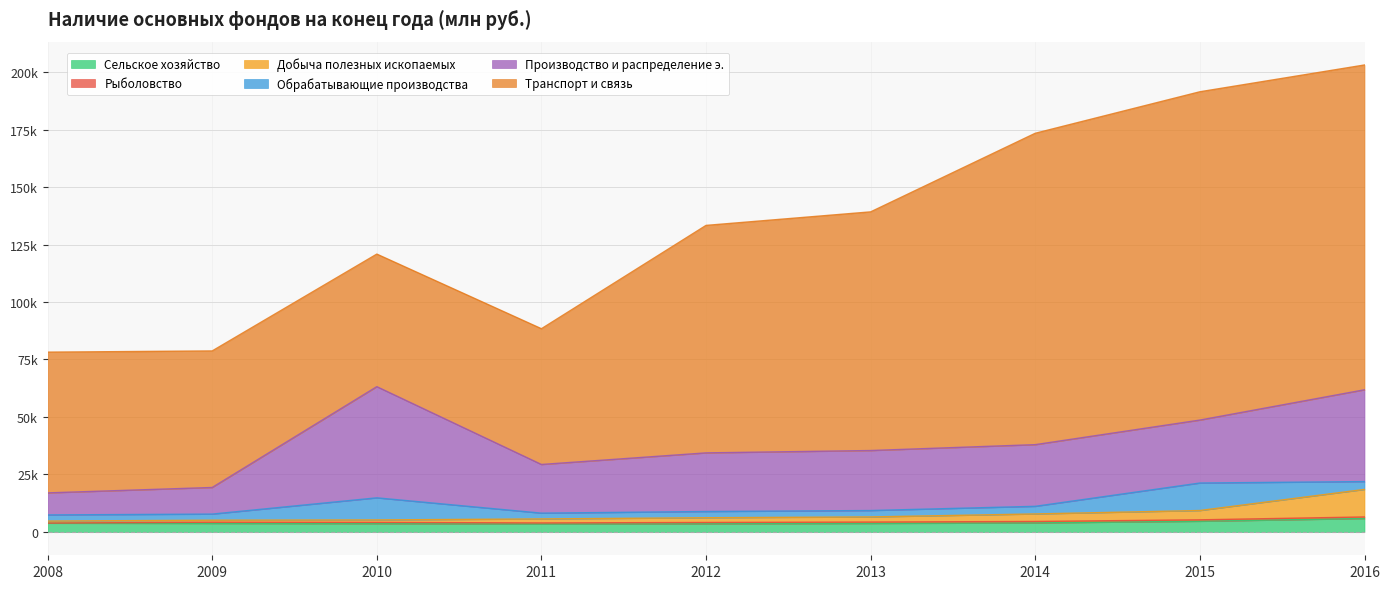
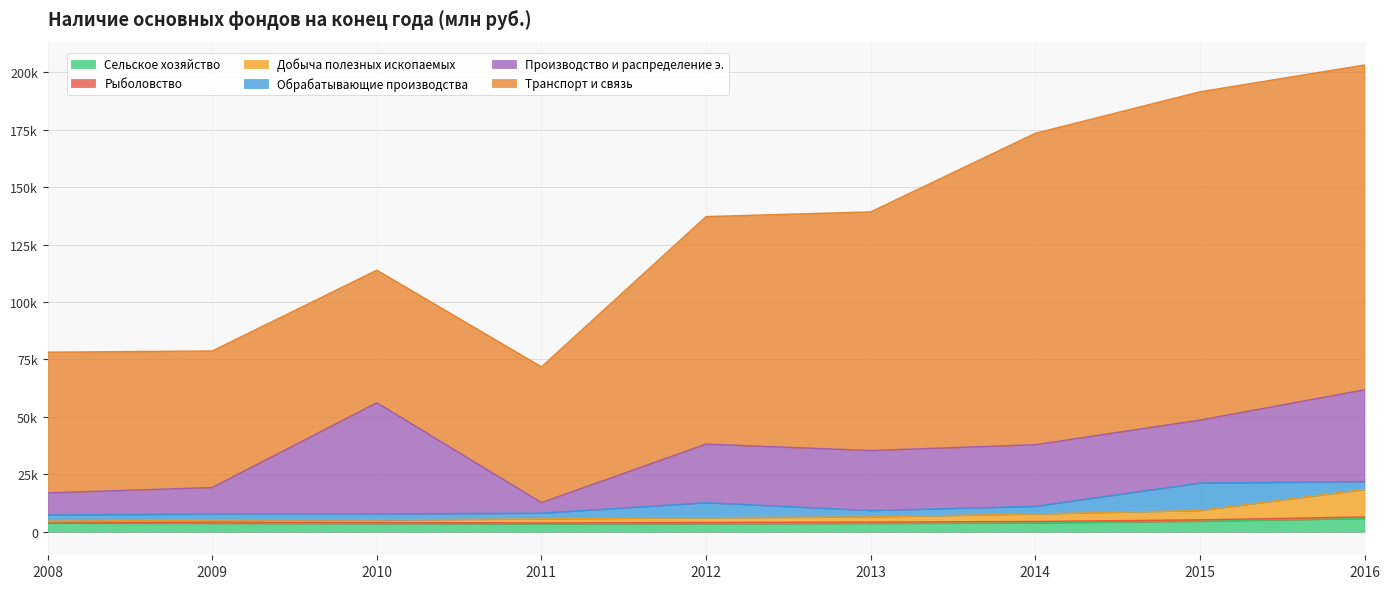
Обрабатывающие производства, 2010: 10000 -> 3000
Производство и распределение э., 2011: 21000 -> 5000
Обрабатывающие производства, 2012: 3000 -> 7000
